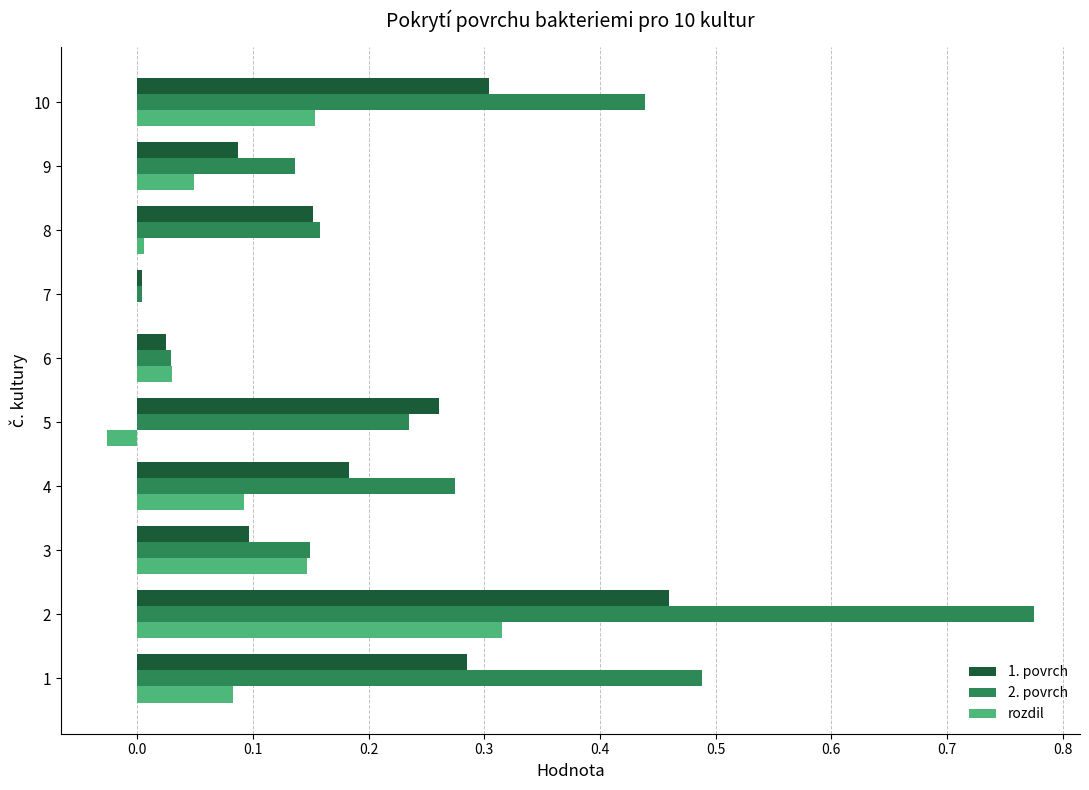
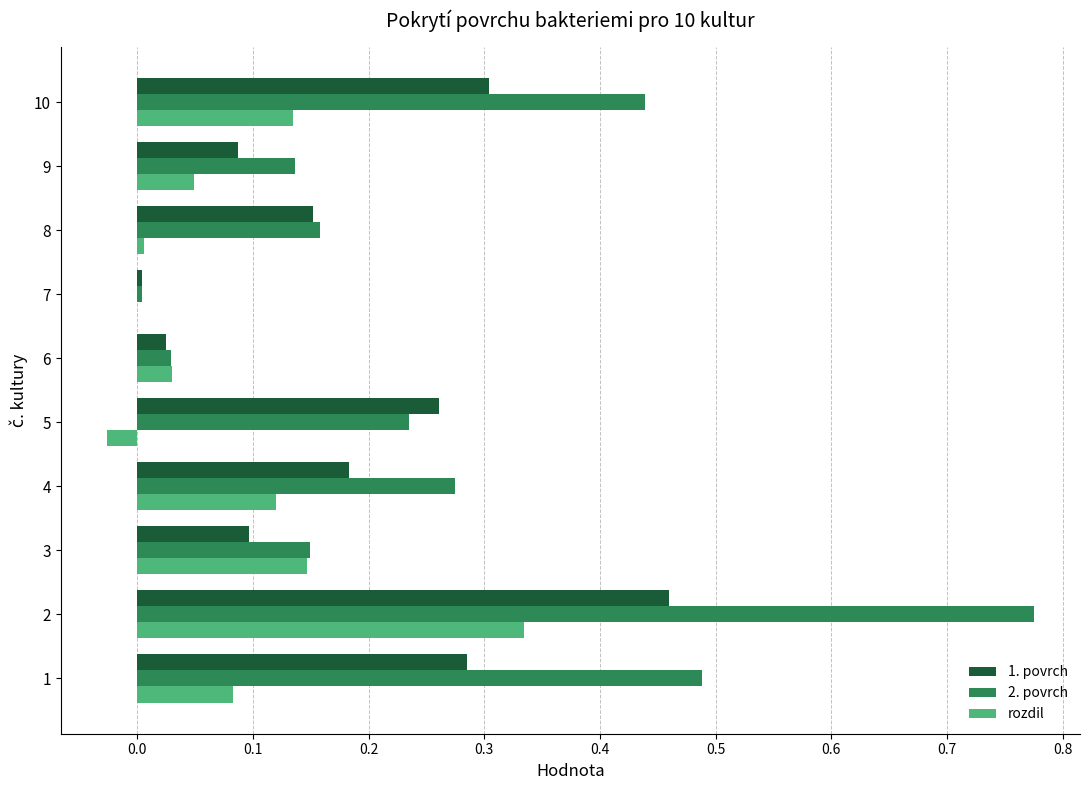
rozdil, 10: 0.154 -> 0.135
rozdil, 4: 0.092 -> 0.120
rozdil, 2: 0.315 -> 0.334
